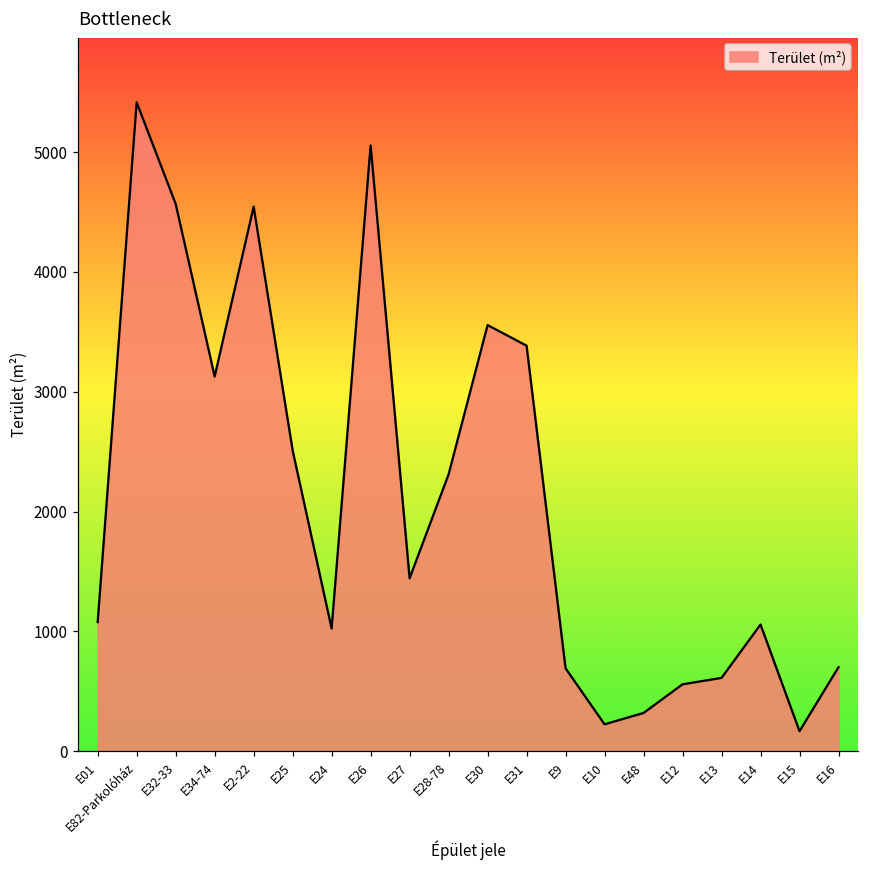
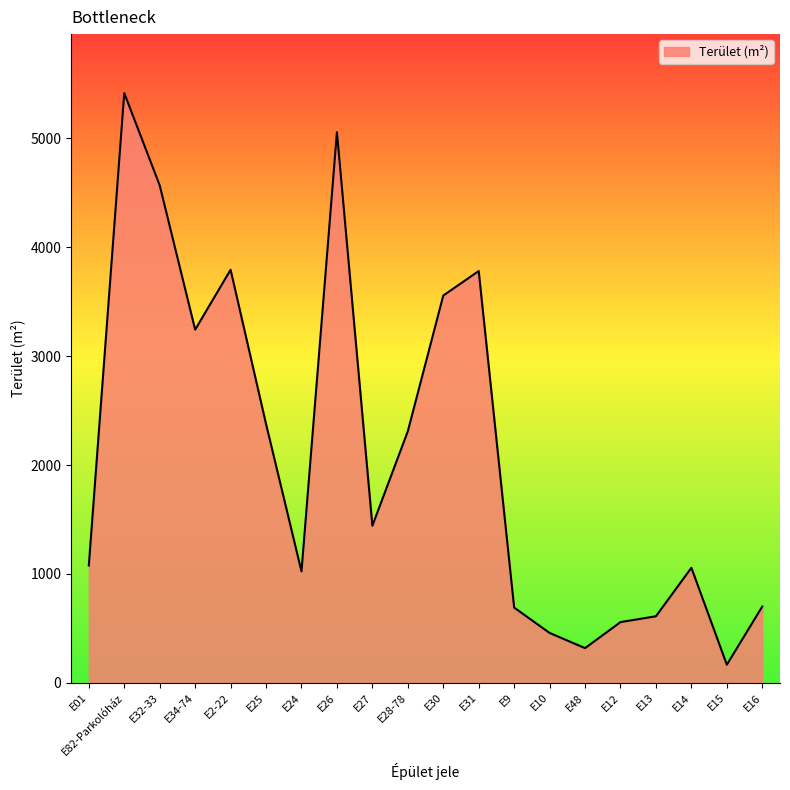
E34-74: 3130 -> 3240
E2-22: 4540 -> 3790
E25: 2510 -> 2380
E31: 3380 -> 3780
E10: 220 -> 460
